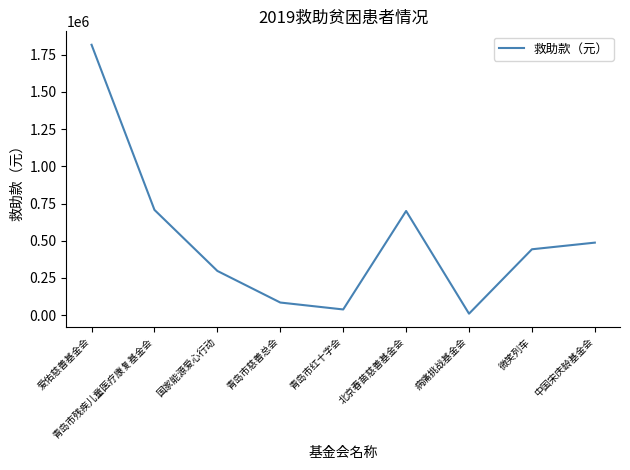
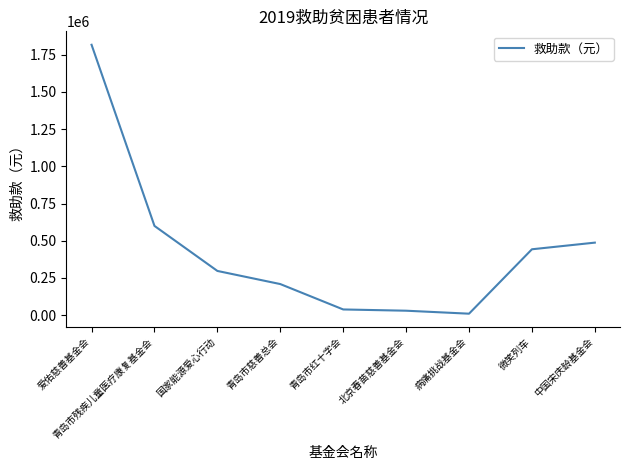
青岛市残疾儿童医疗康复基金会: 710000 -> 600000
青岛市慈善总会: 80000 -> 210000
北京春苗慈善基金会: 700000 -> 30000
